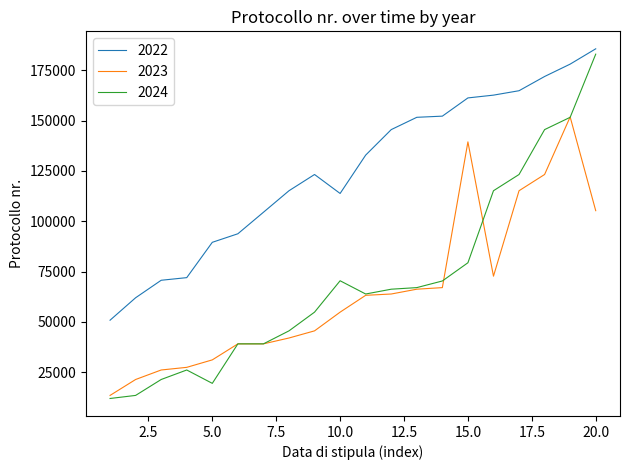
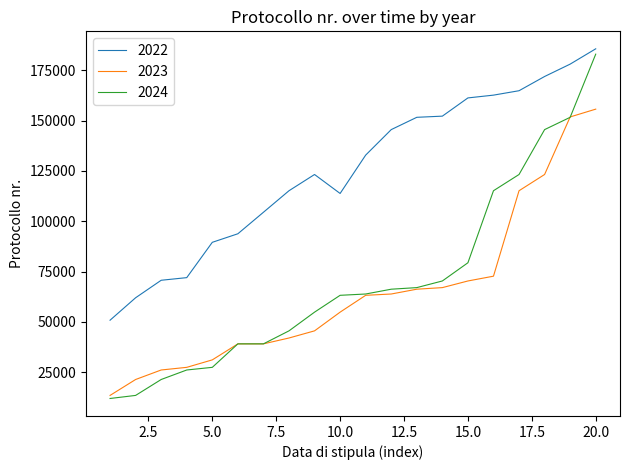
2024, 5.0: 19000 -> 27000
2024, 10.0: 70000 -> 63000
2023, 15.0: 139000 -> 70000
2023, 20.0: 105000 -> 156000
